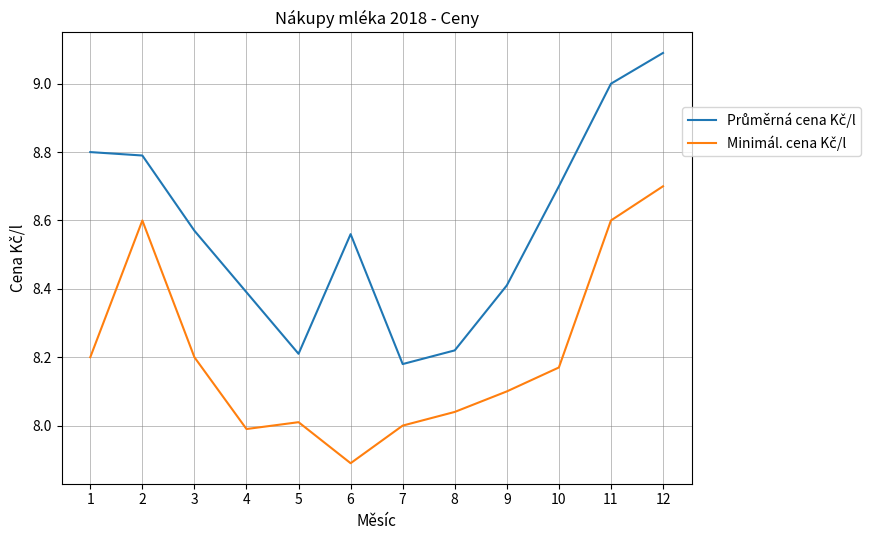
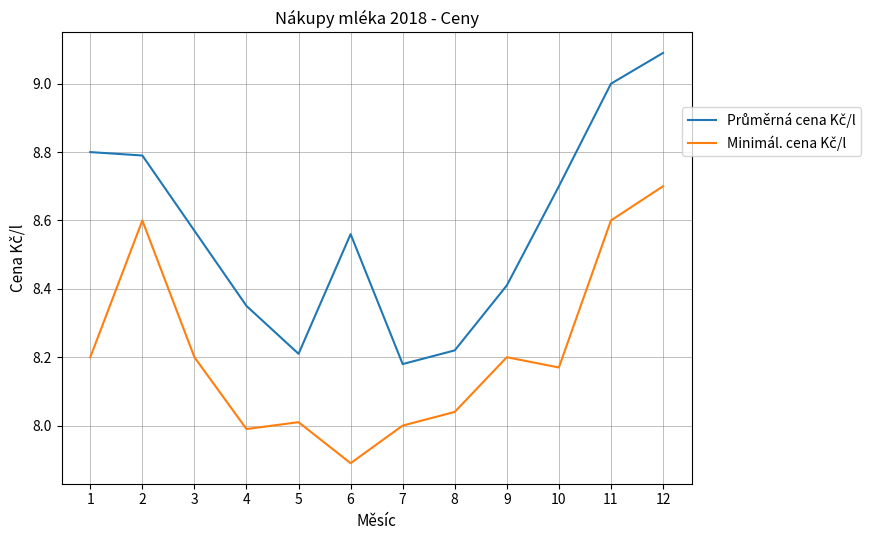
Průměrná cena Kč/l, 4: 8.39 -> 8.35
Minimál. cena Kč/l, 9: 8.1 -> 8.2
